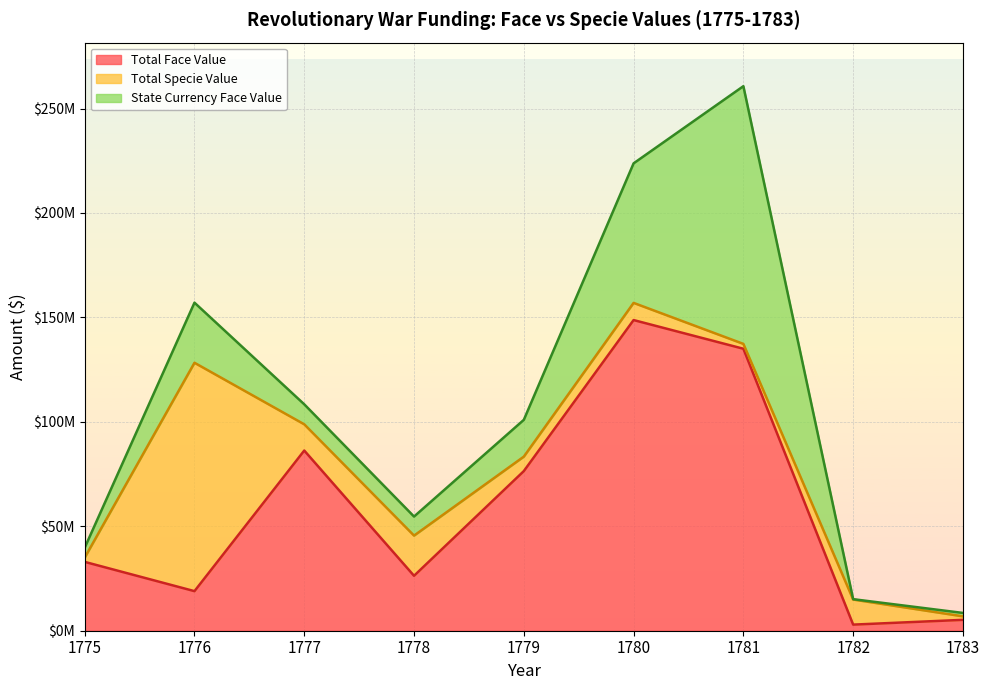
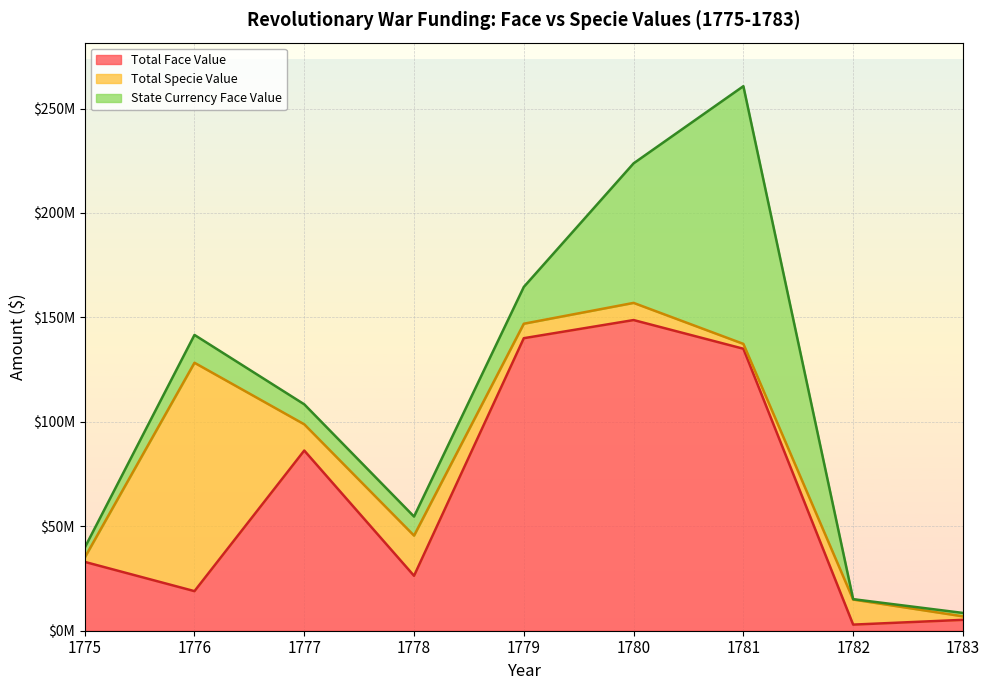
State Currency Face Value, 1776: $29000000 -> $13000000
Total Face Value, 1779: $76000000 -> $140000000
